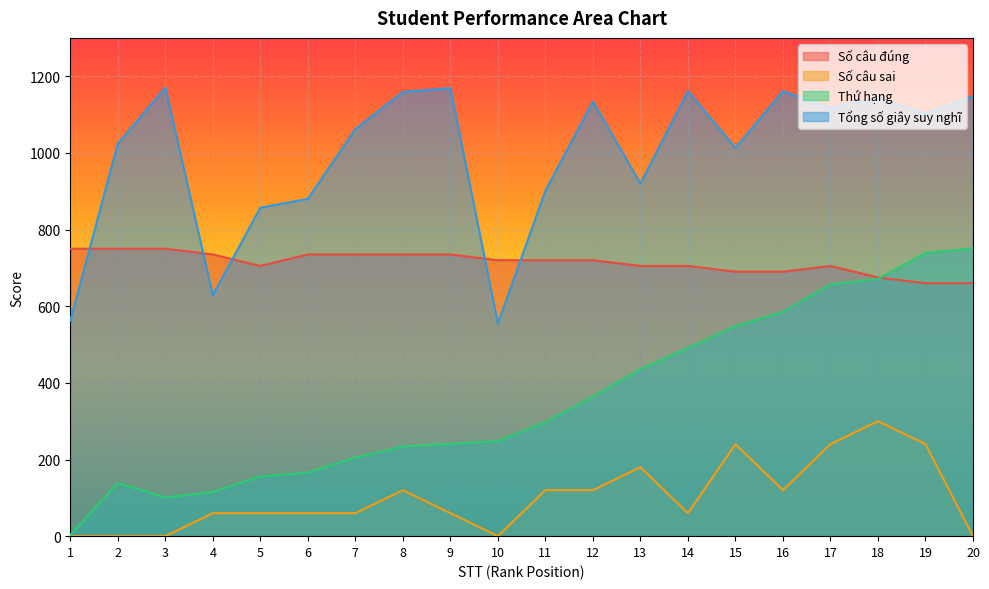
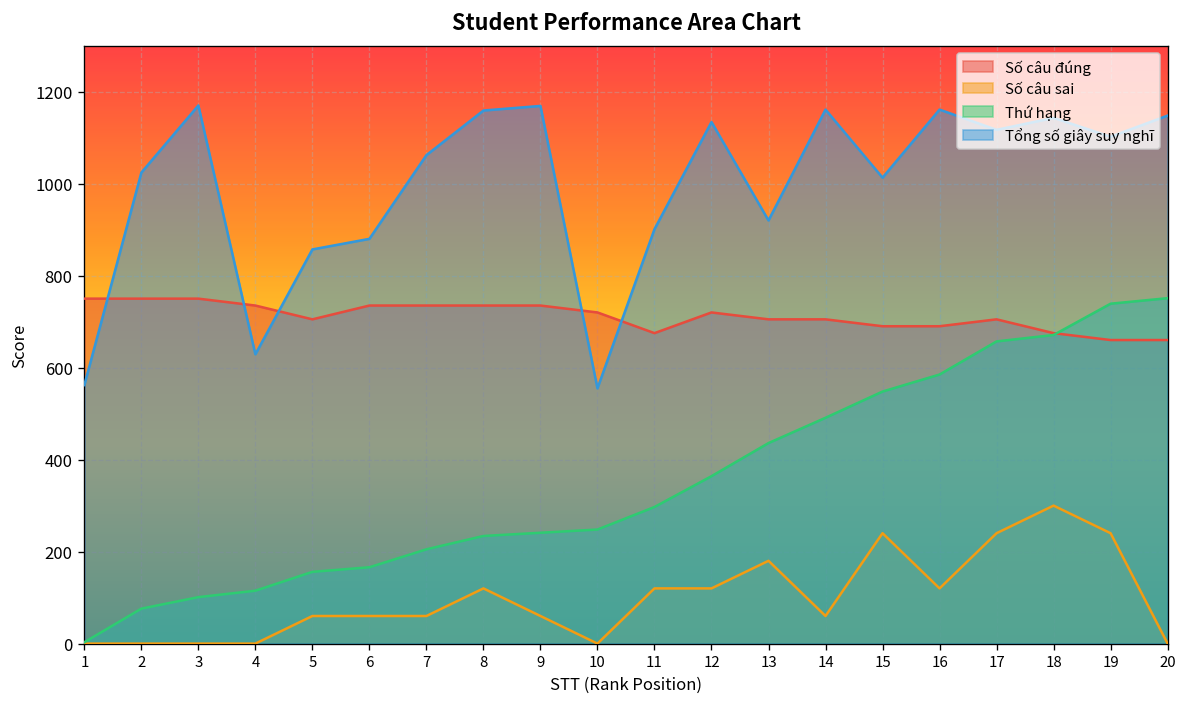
Thứ hạng, 2: 140 -> 80
Số câu sai, 4: 60 -> 0
Số câu đúng, 11: 720 -> 680
